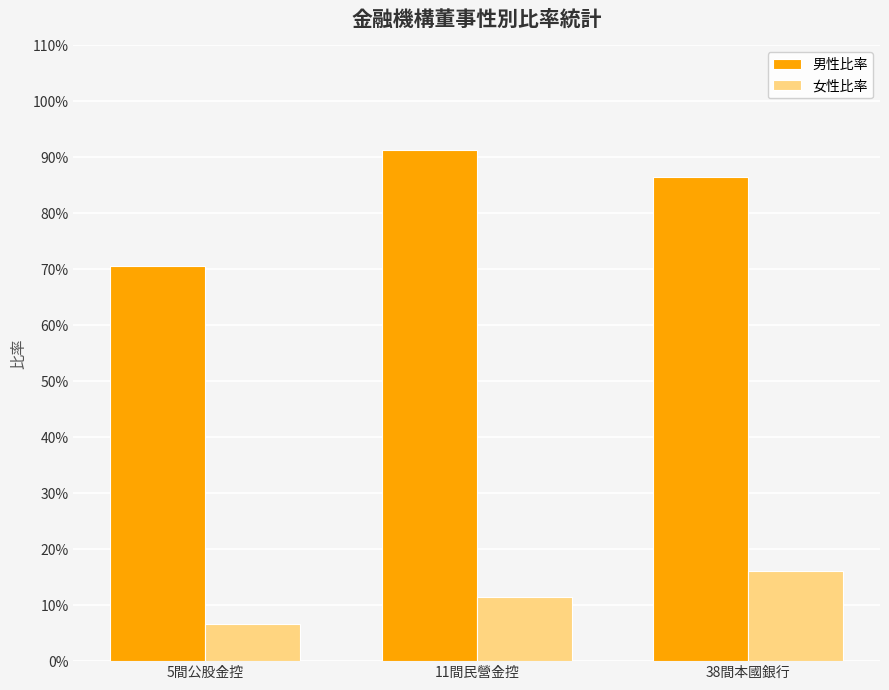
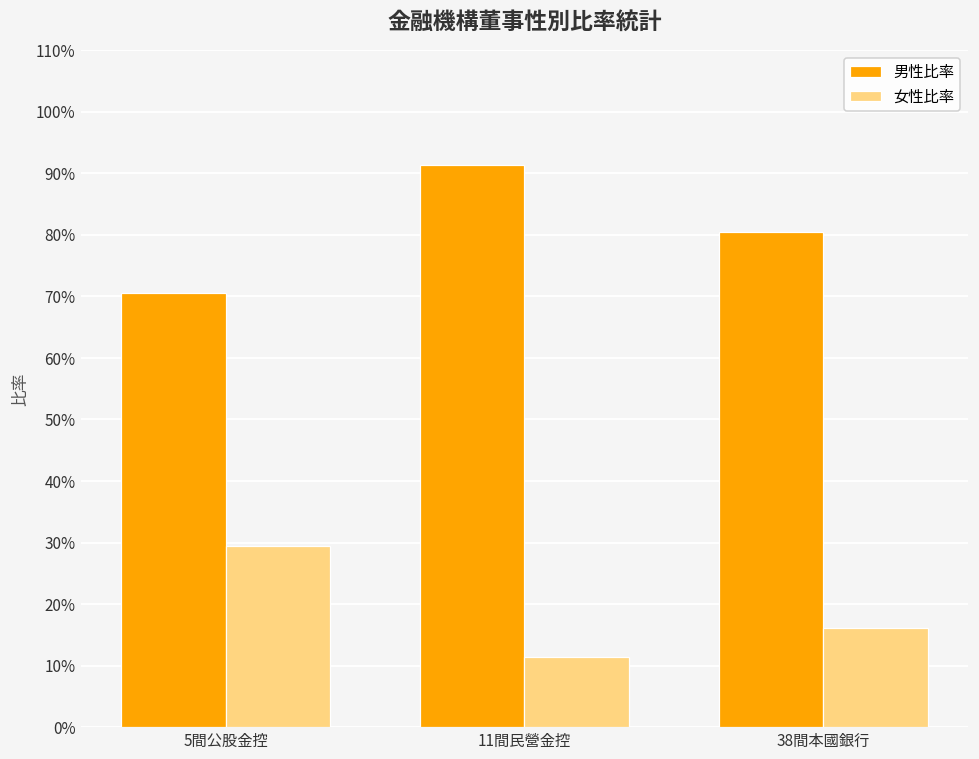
女性比率, 5間公股金控: 7% -> 29%
男性比率, 38間本國銀行: 86% -> 80%
